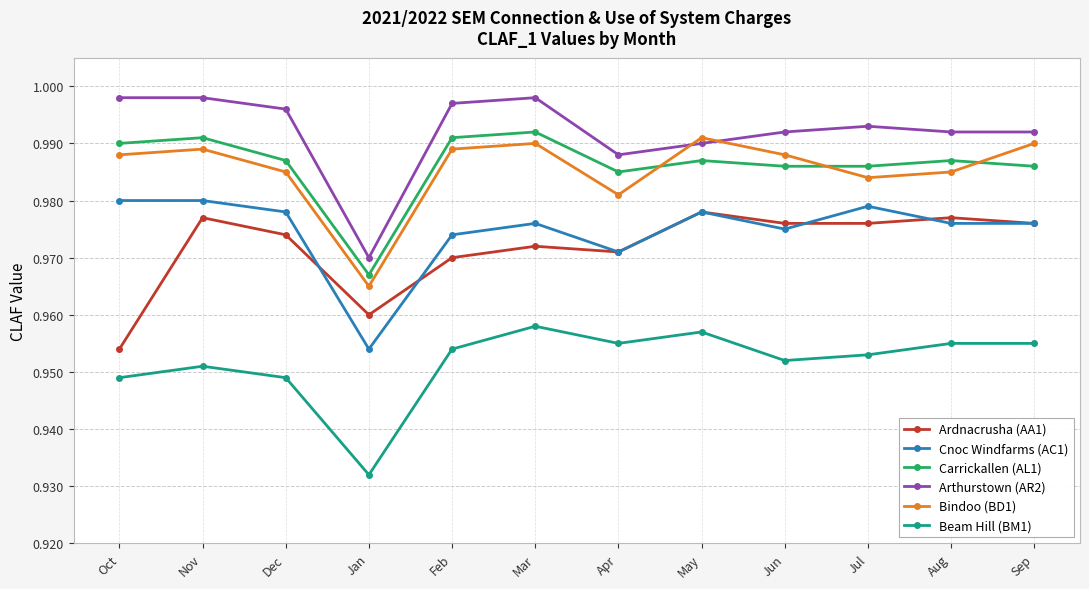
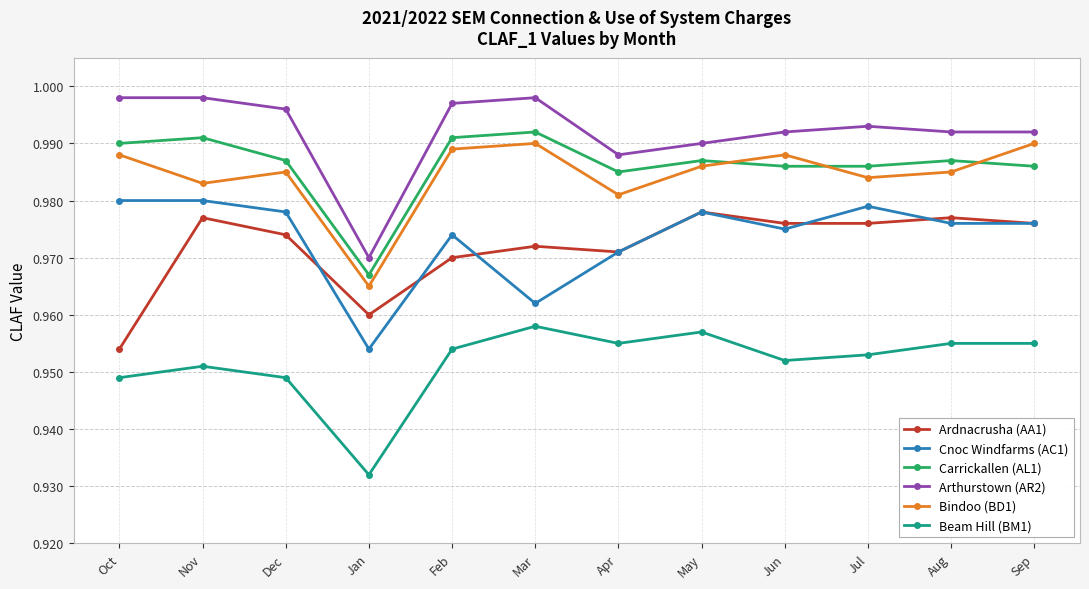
Bindoo (BD1), Nov: 0.989 -> 0.983
Cnoc Windfarms (AC1), Mar: 0.976 -> 0.962
Bindoo (BD1), May: 0.991 -> 0.986
